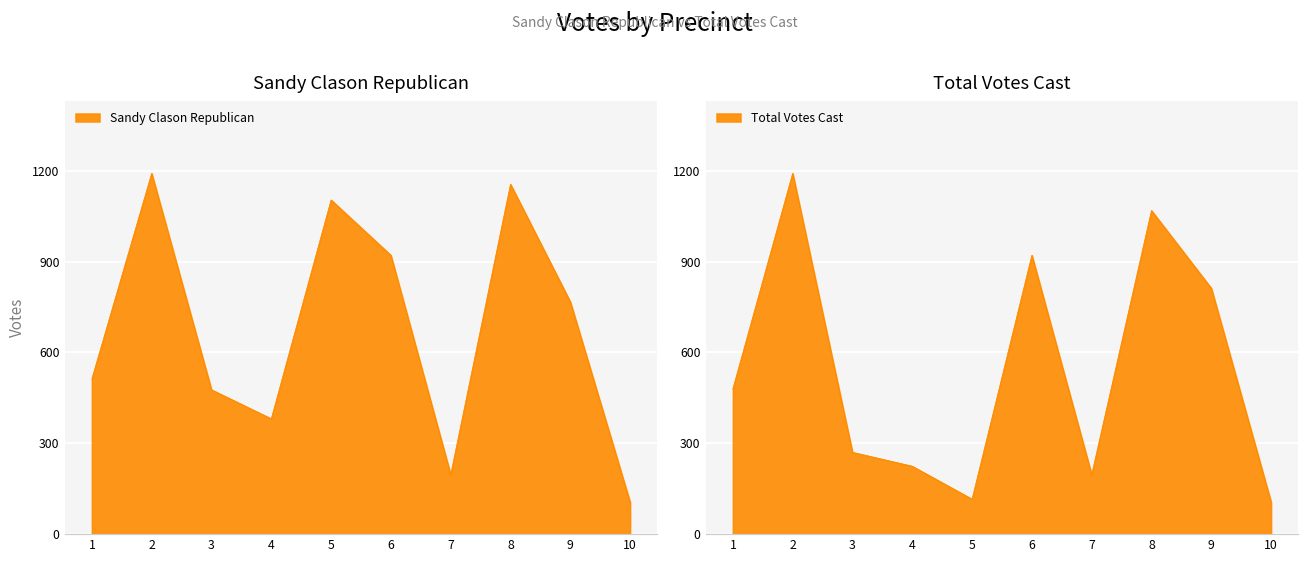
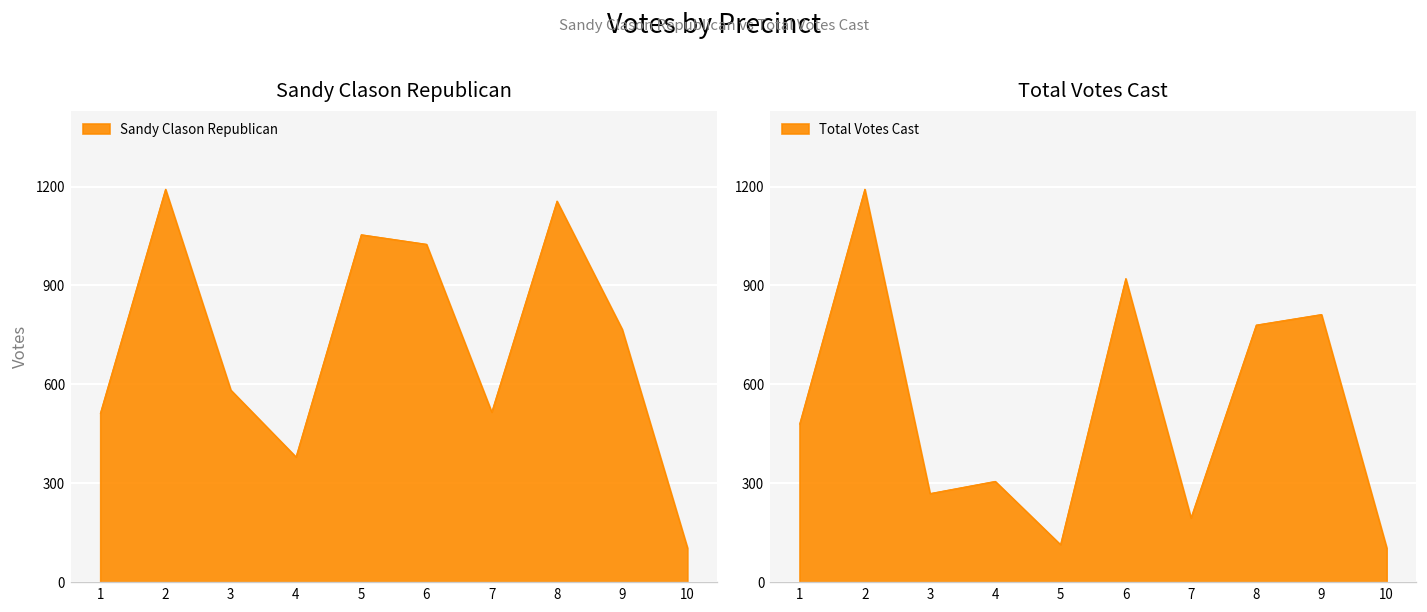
Sandy Clason Republican, 3: 480 -> 580
Sandy Clason Republican, 5: 1100 -> 1050
Sandy Clason Republican, 6: 920 -> 1030
Sandy Clason Republican, 7: 200 -> 520
Total Votes Cast, 4: 220 -> 310
Total Votes Cast, 8: 1070 -> 780
